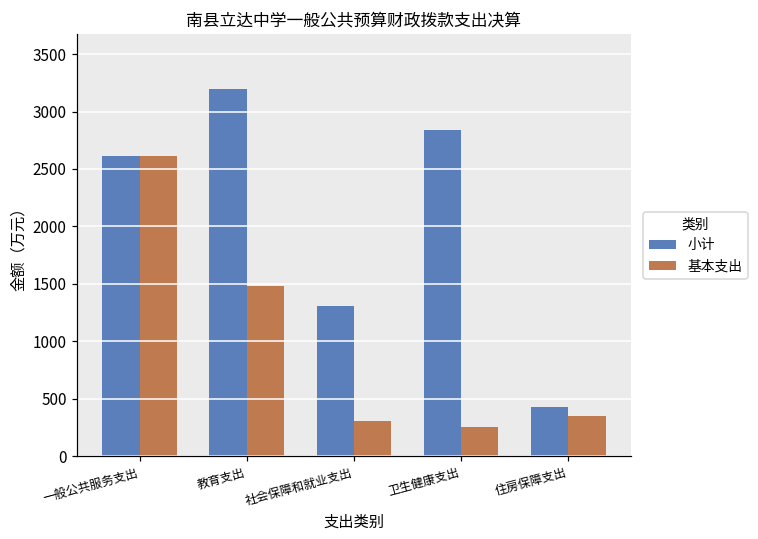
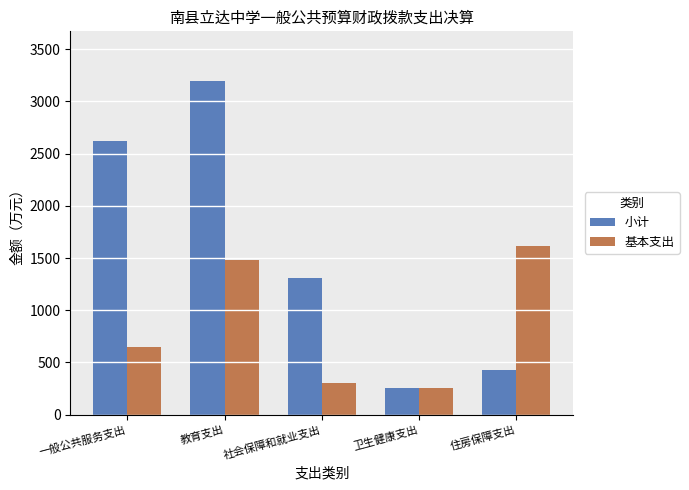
基本支出, 一般公共服务支出: 2620 -> 650
小计, 卫生健康支出: 2840 -> 250
基本支出, 住房保障支出: 350 -> 1610
